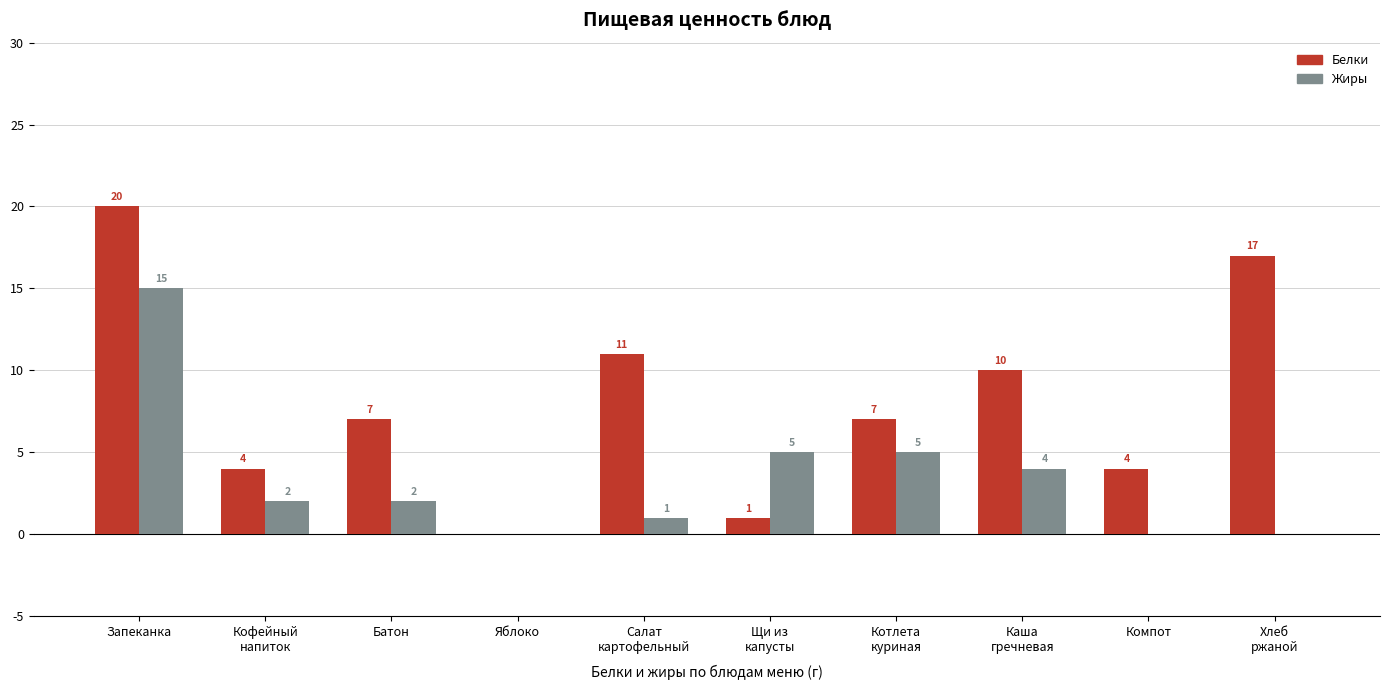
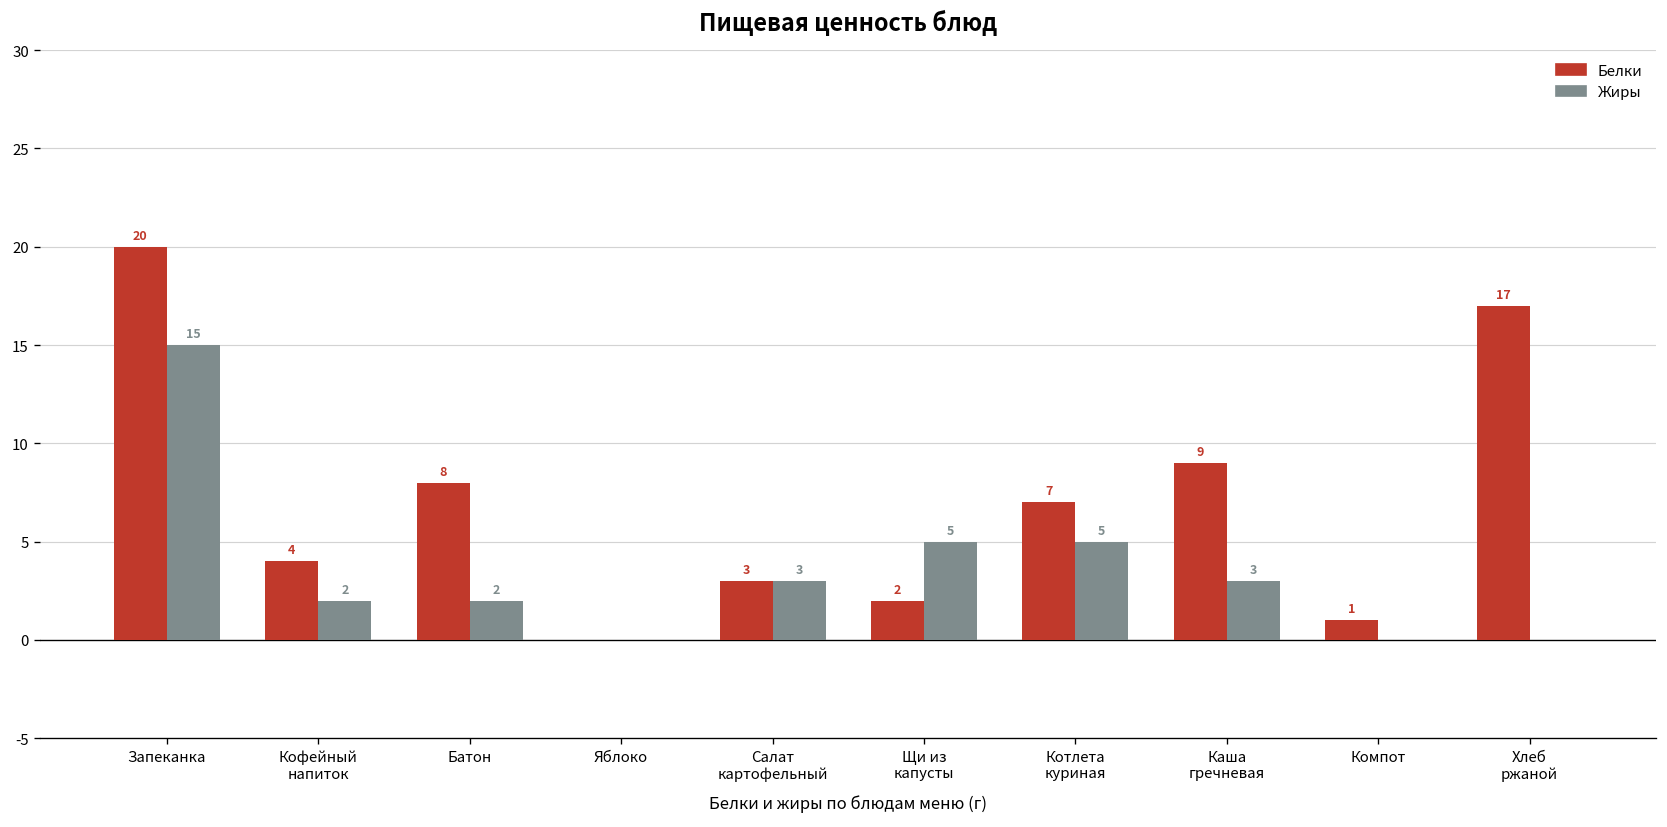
Белки, Батон: 7 -> 8
Белки, Салат картофельный: 11 -> 3
Жиры, Салат картофельный: 1 -> 3
Белки, Щи из капусты: 1 -> 2
Белки, Каша гречневая: 10 -> 9
Жиры, Каша гречневая: 4 -> 3
Белки, Компот: 4 -> 1
